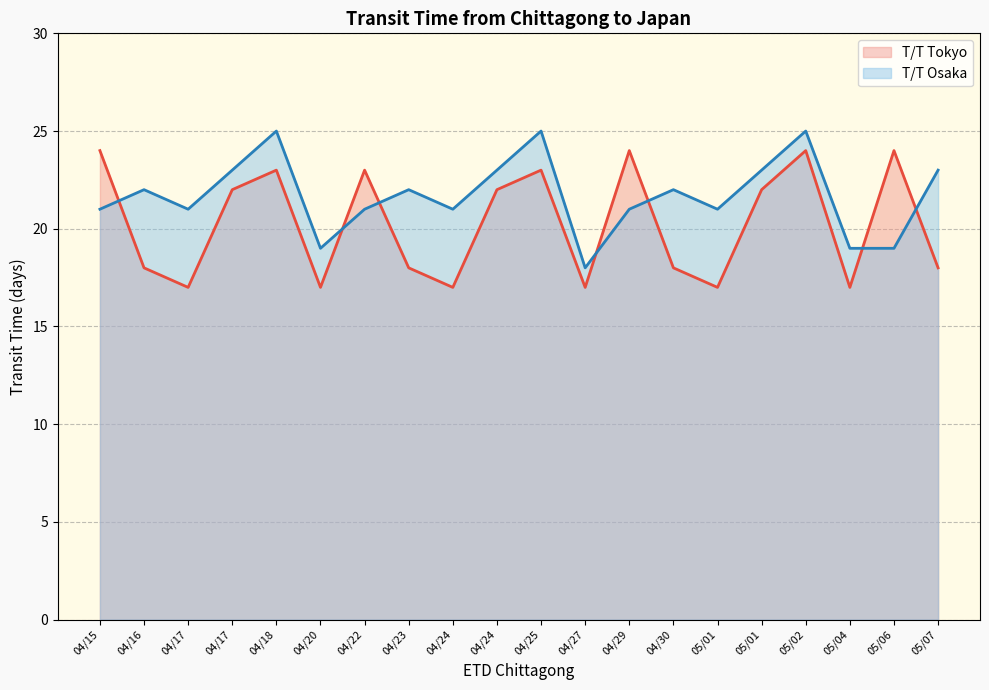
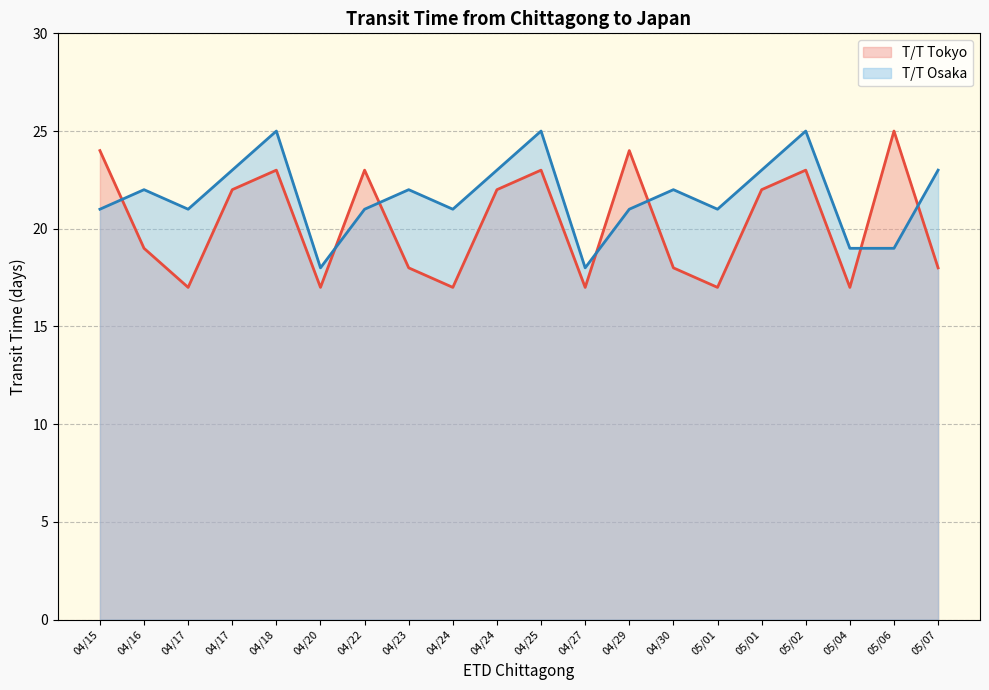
T/T Tokyo, 04/16: 18 -> 19
T/T Osaka, 04/20: 19 -> 18
T/T Tokyo, 05/02: 24 -> 23
T/T Tokyo, 05/06: 24 -> 25
